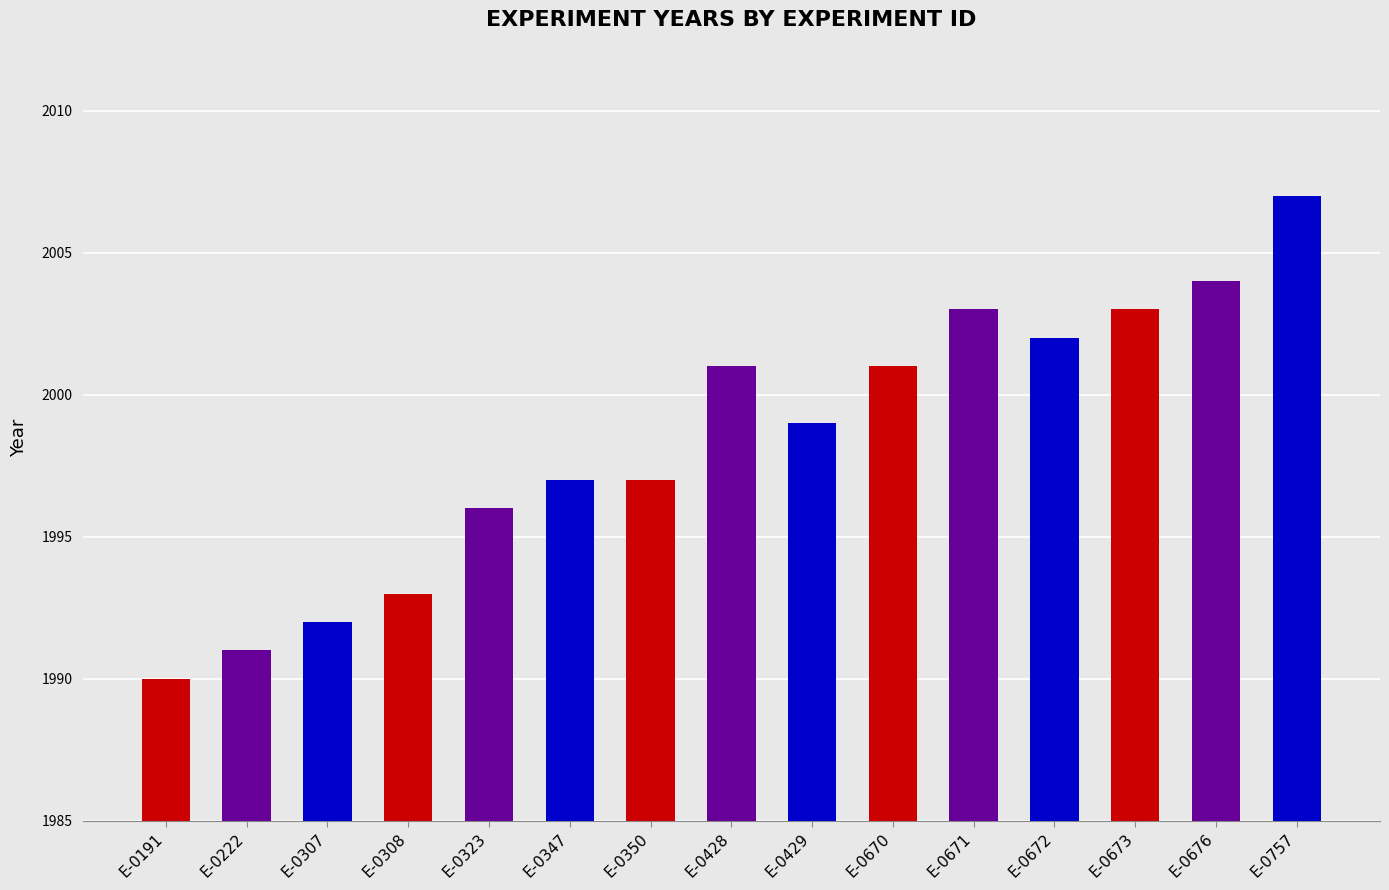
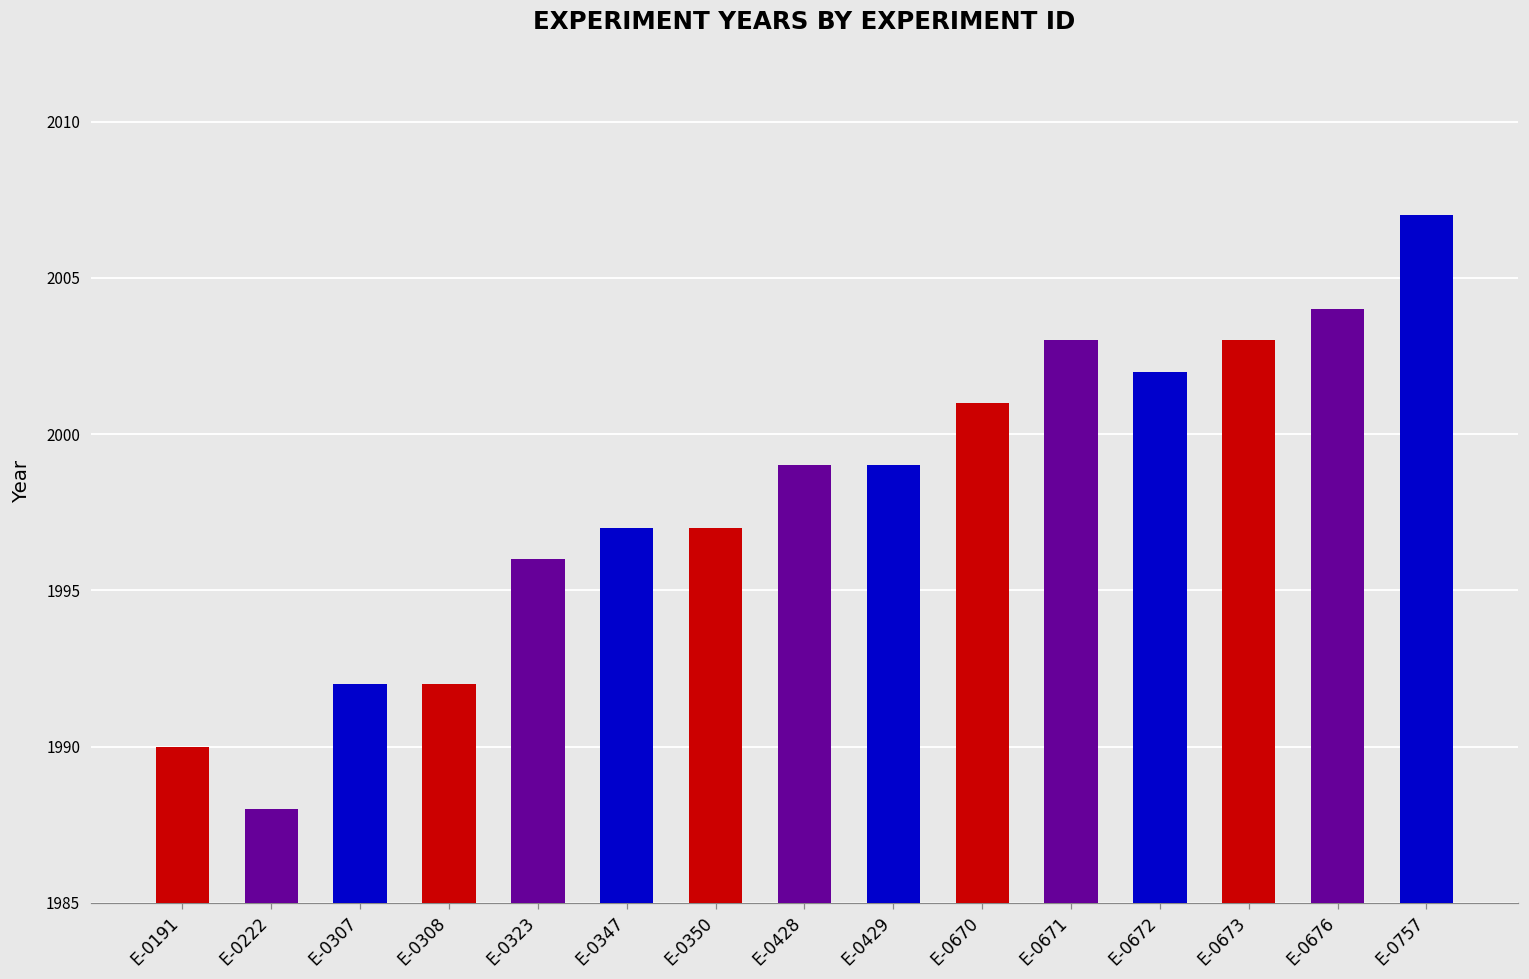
E-0222: 1991 -> 1988
E-0308: 1993 -> 1992
E-0428: 2001 -> 1999
